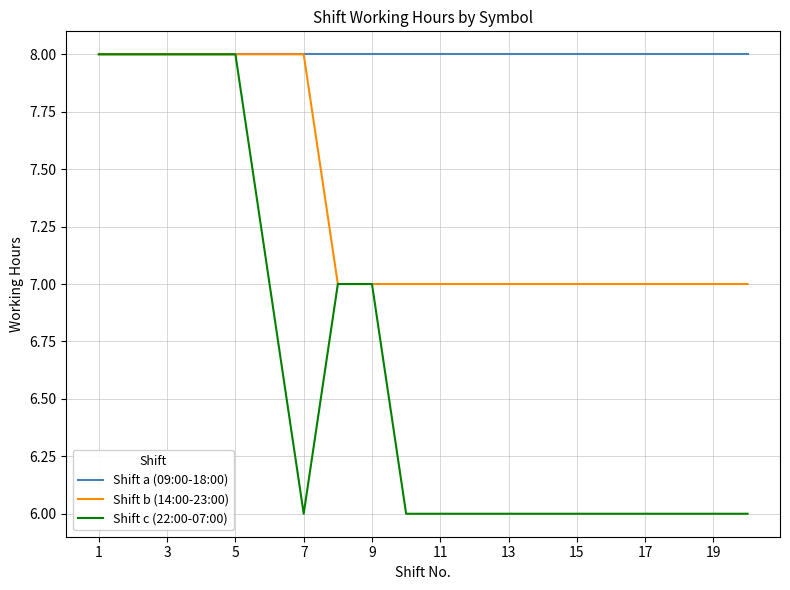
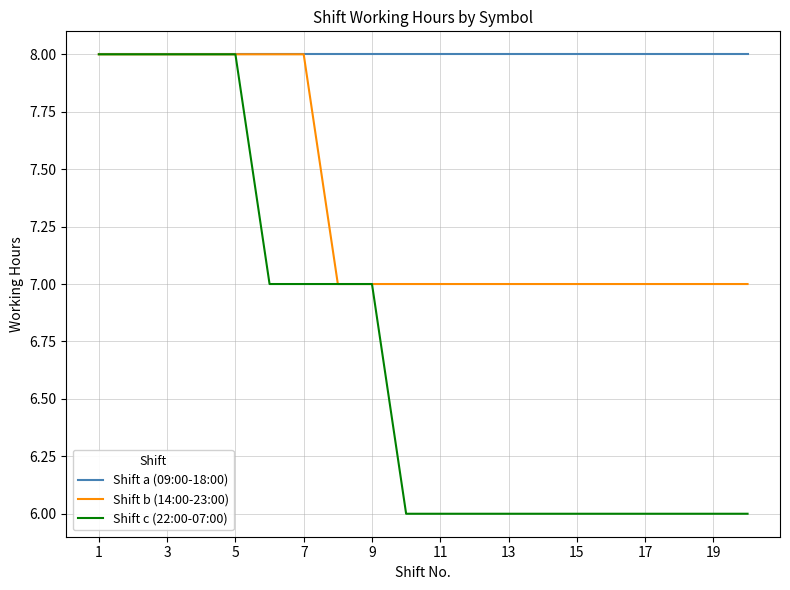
Shift c (22:00-07:00), 7: 6 -> 7
